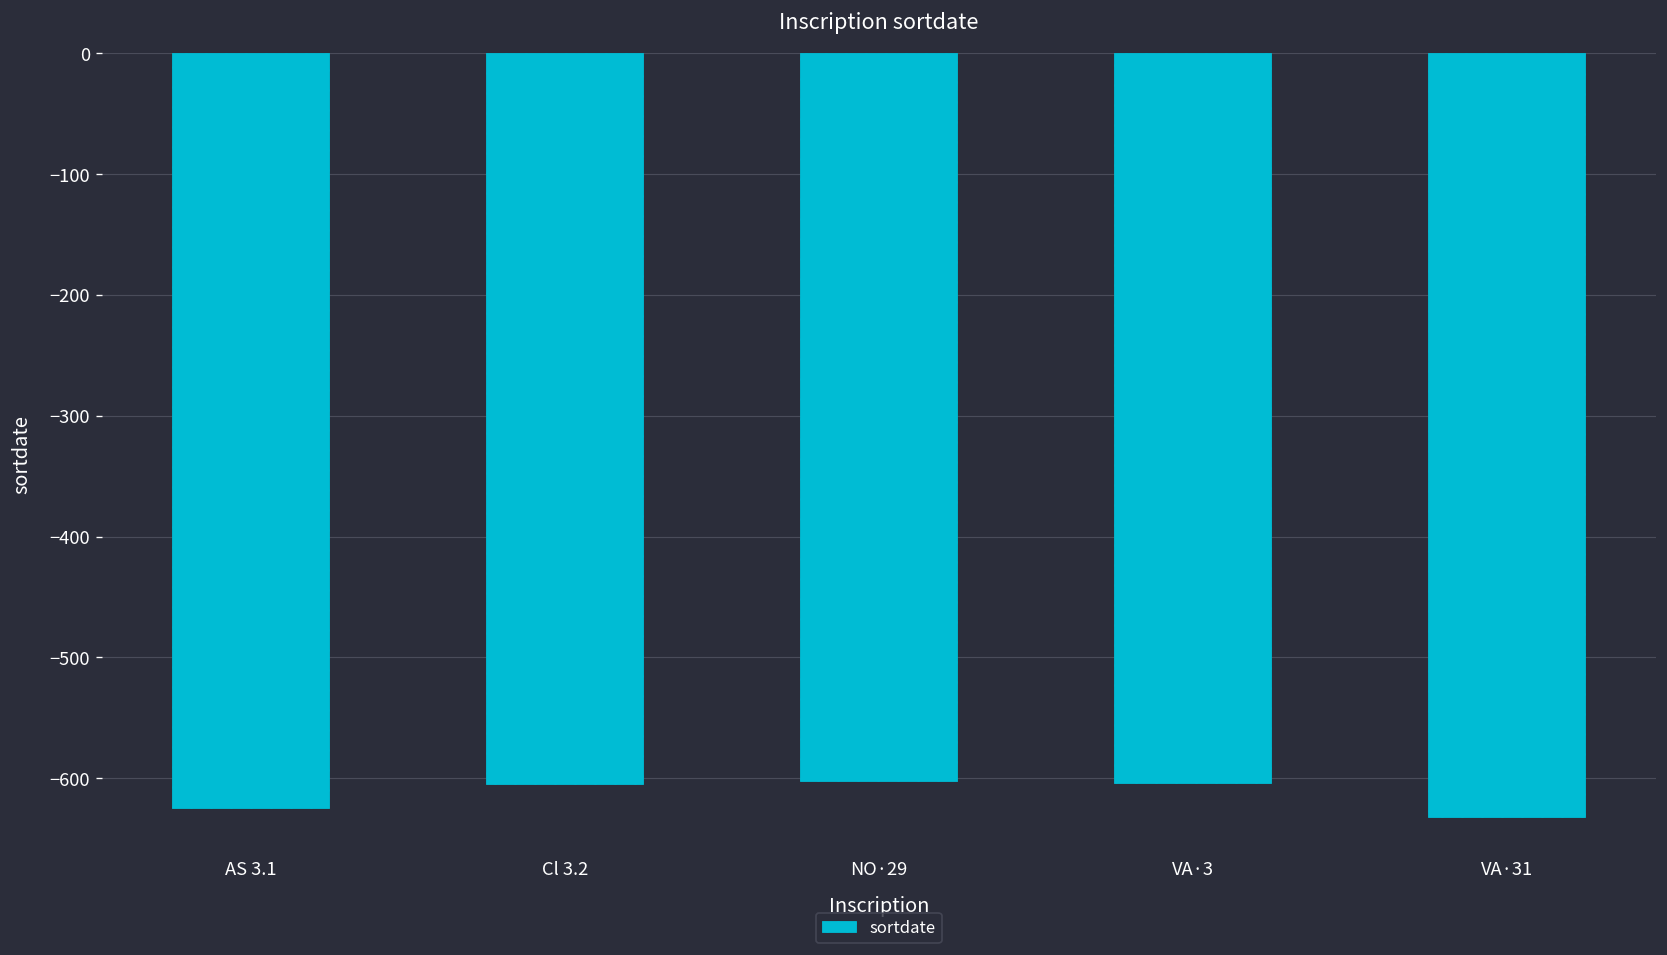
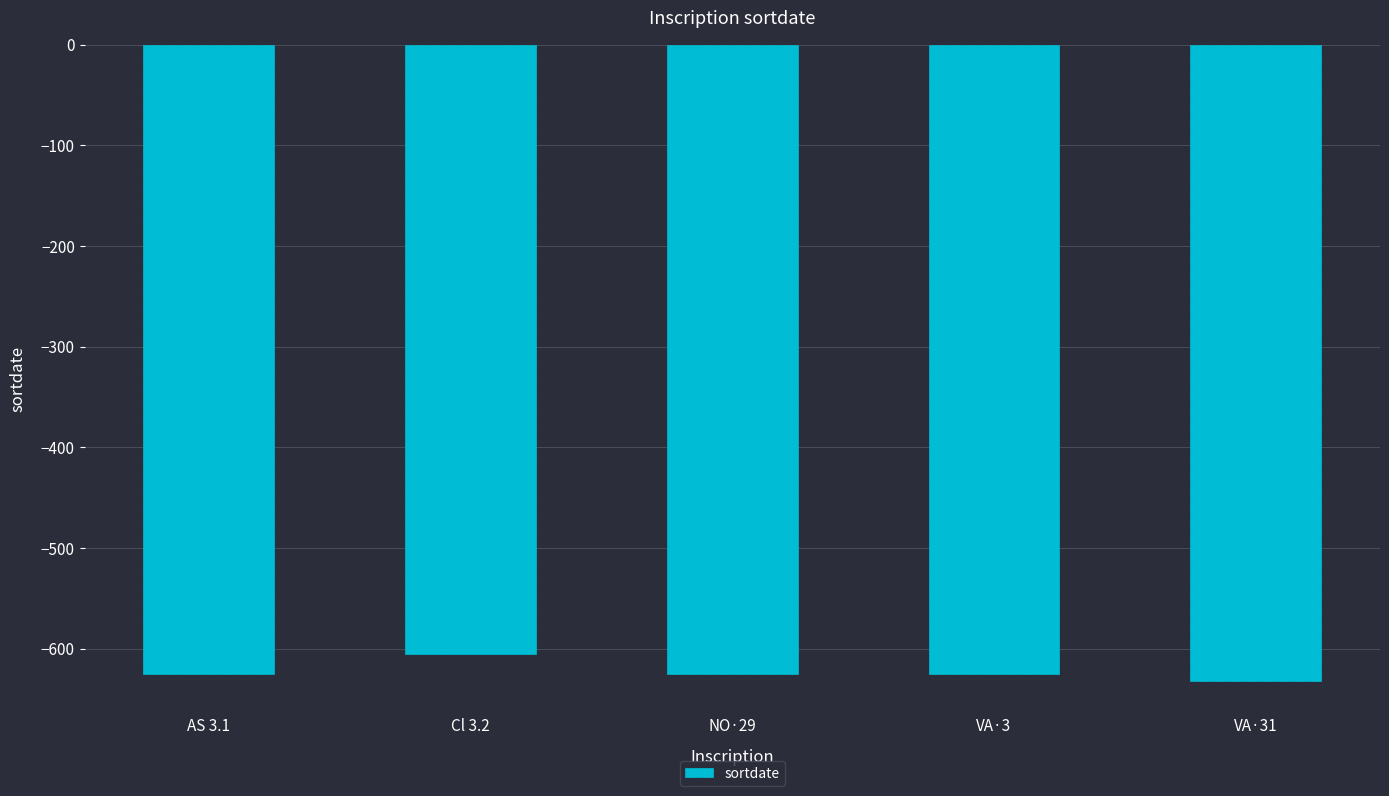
NO·29: -602 -> -625
VA·3: -604 -> -625
